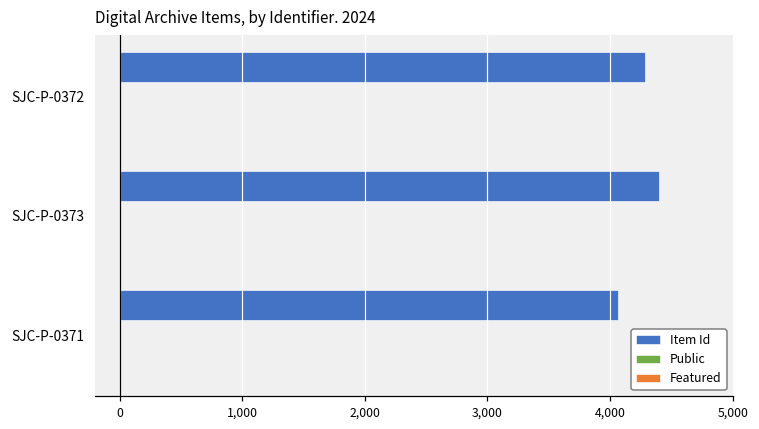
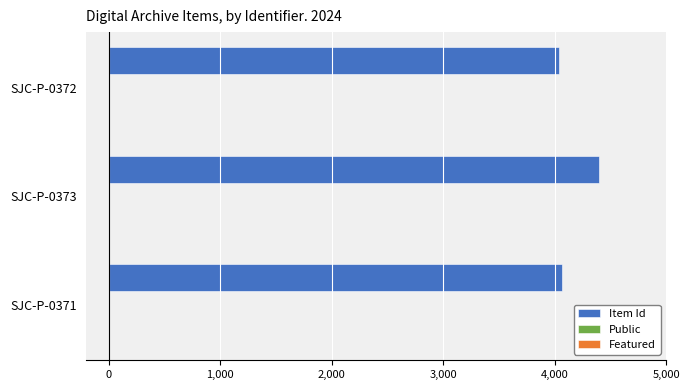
Item Id, SJC-P-0372: 4,290 -> 4,040
